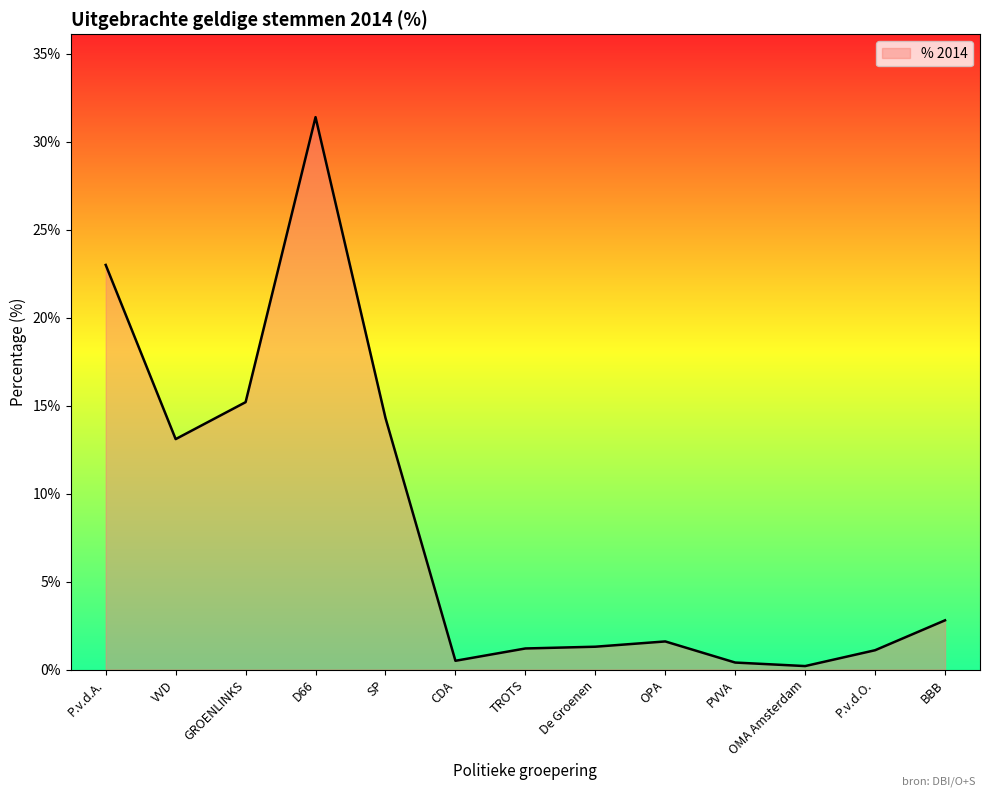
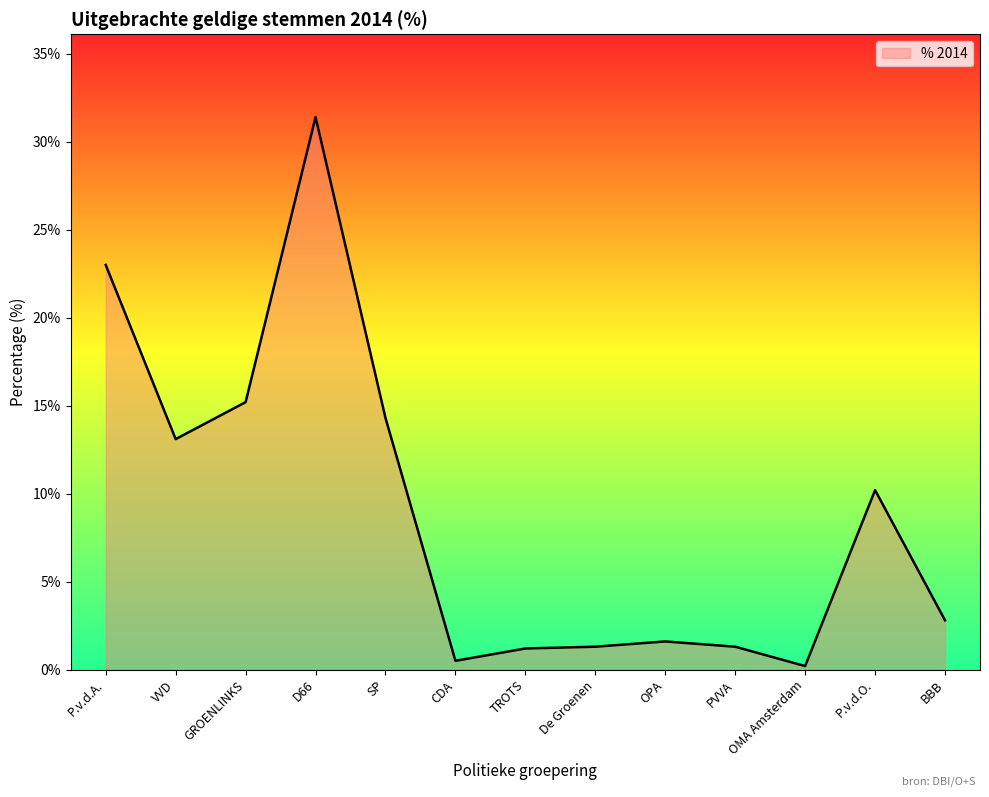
PVVA: 0.4% -> 1.3%
P.v.d.O.: 1.1% -> 10.2%
